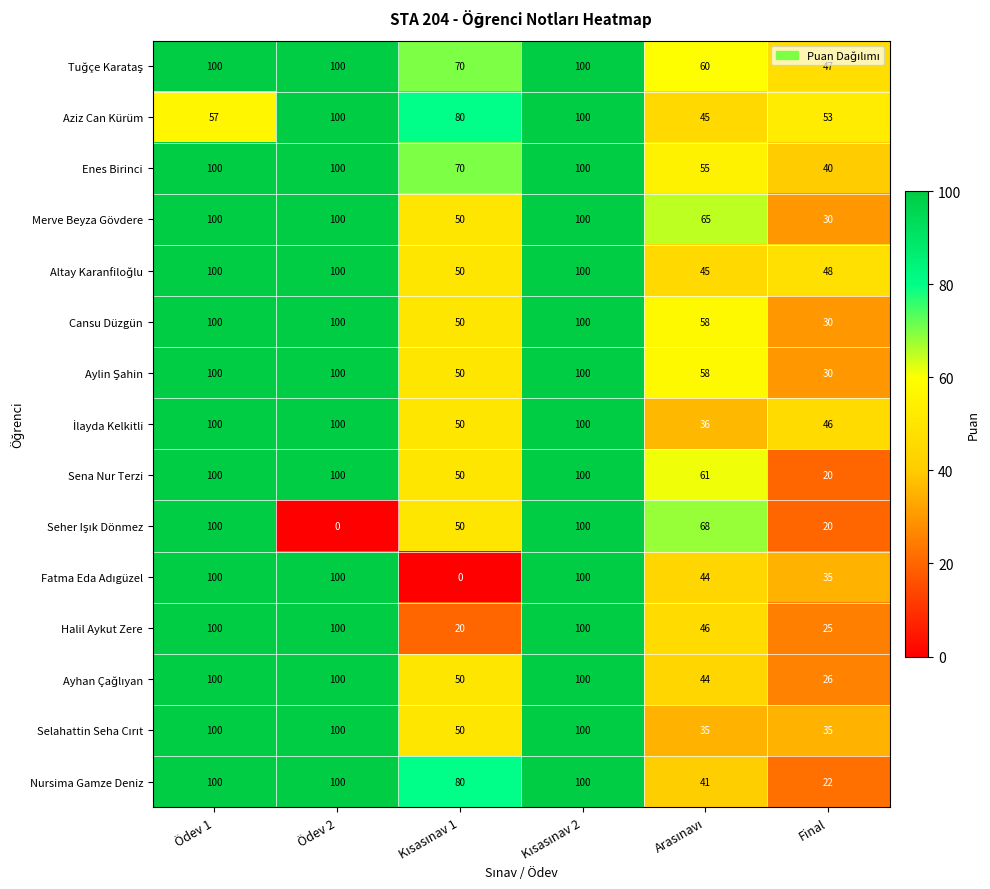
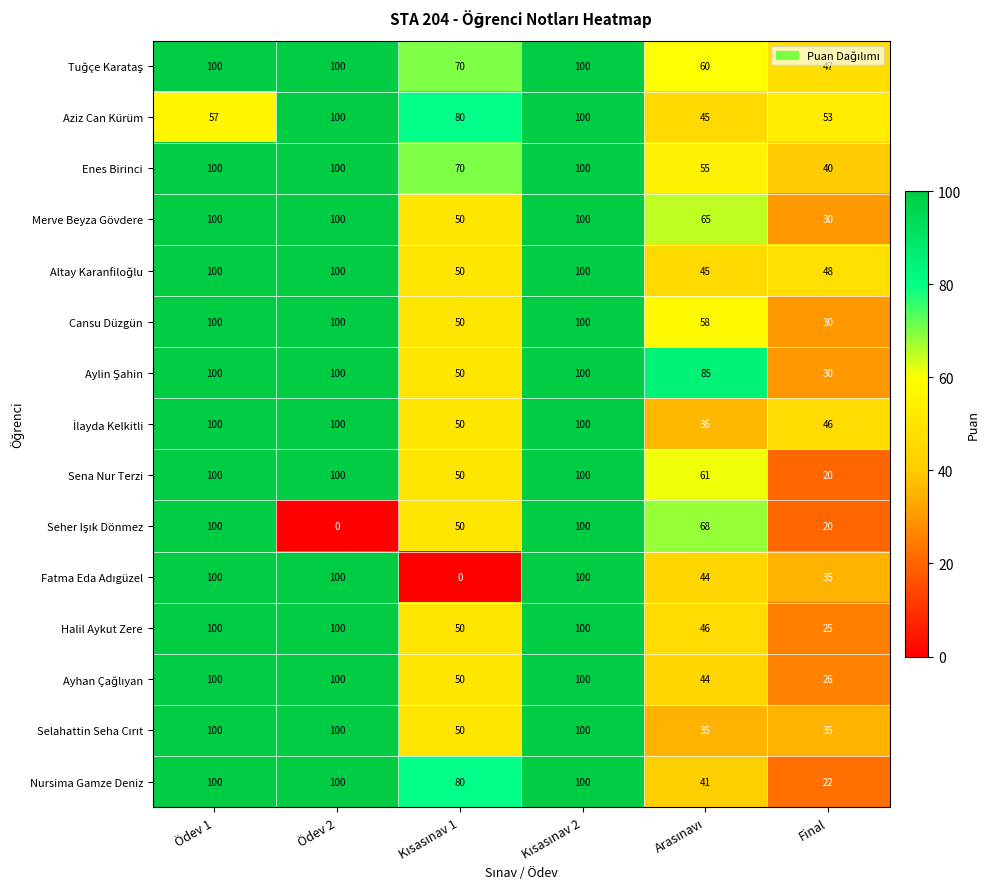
Aylin Şahin, Arasınavı: 58 -> 85
Halil Aykut Zere, Kısasınav 1: 20 -> 50
